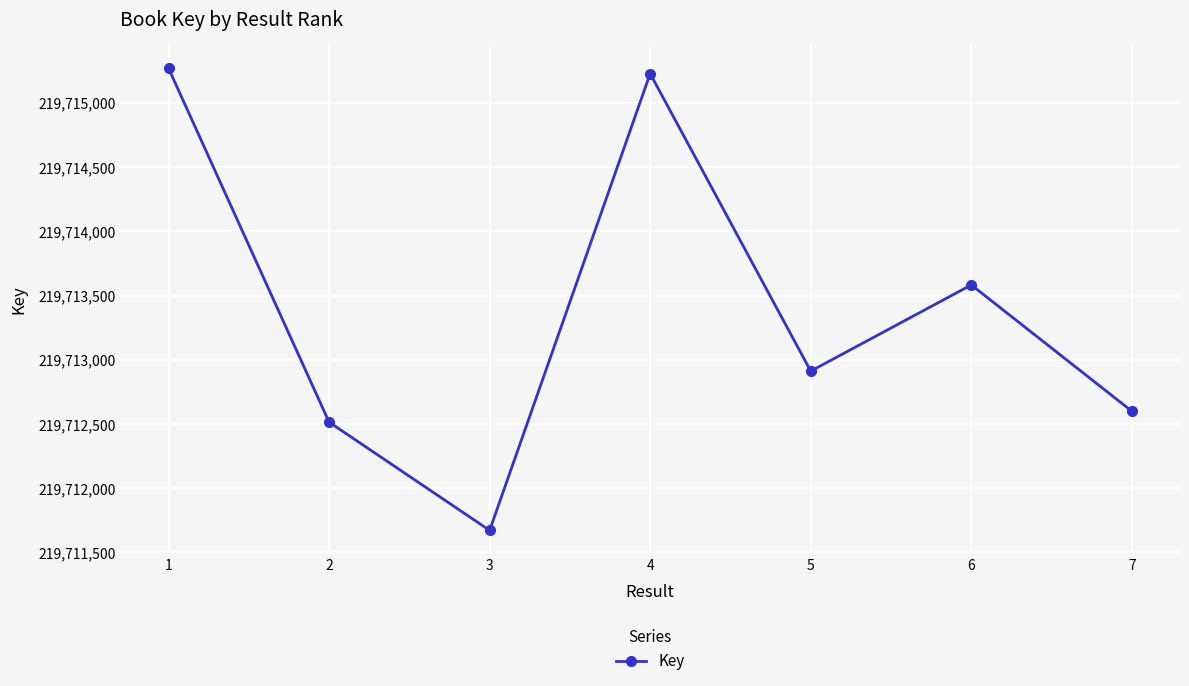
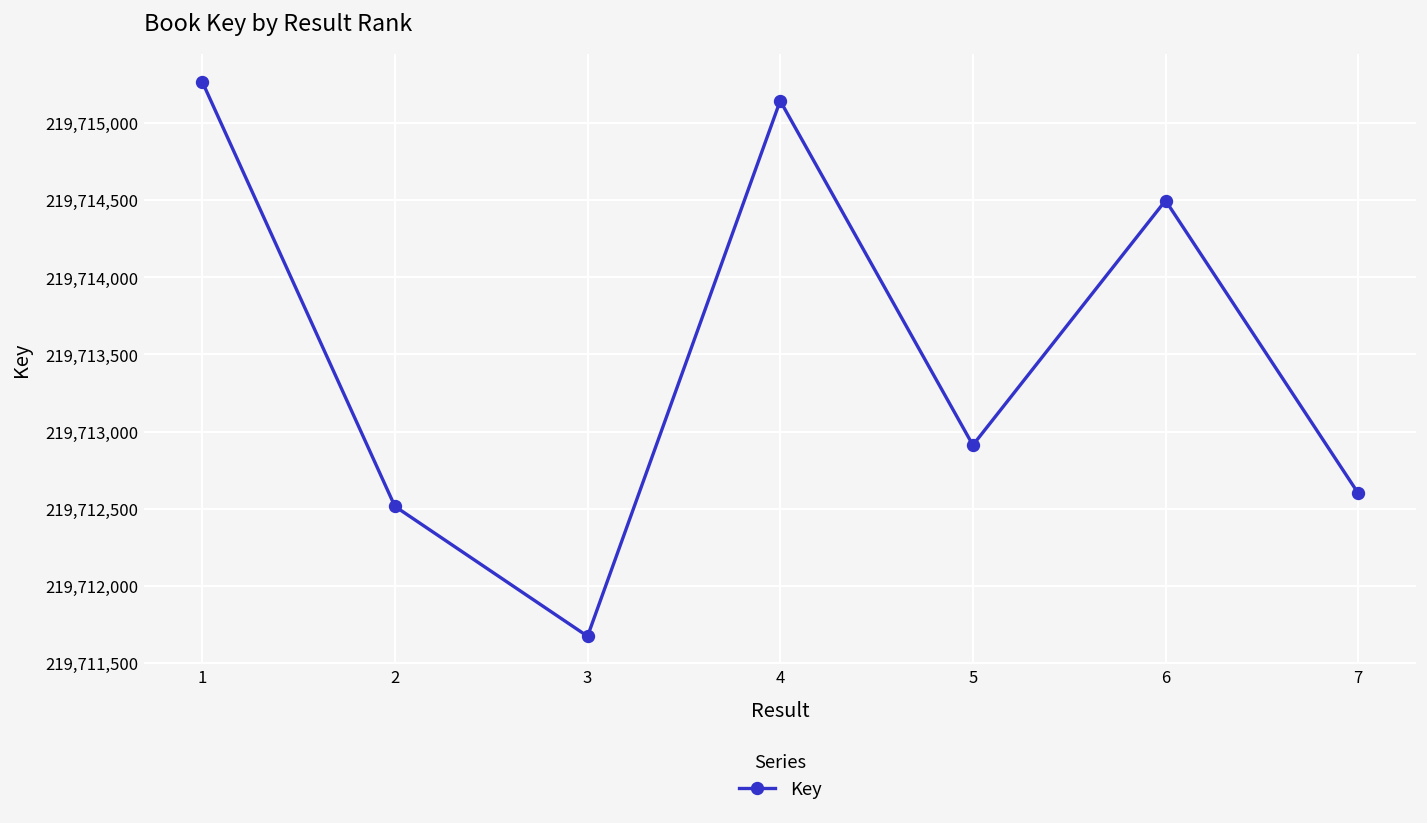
4: 219,715,230 -> 219,715,150
6: 219,713,580 -> 219,714,500
